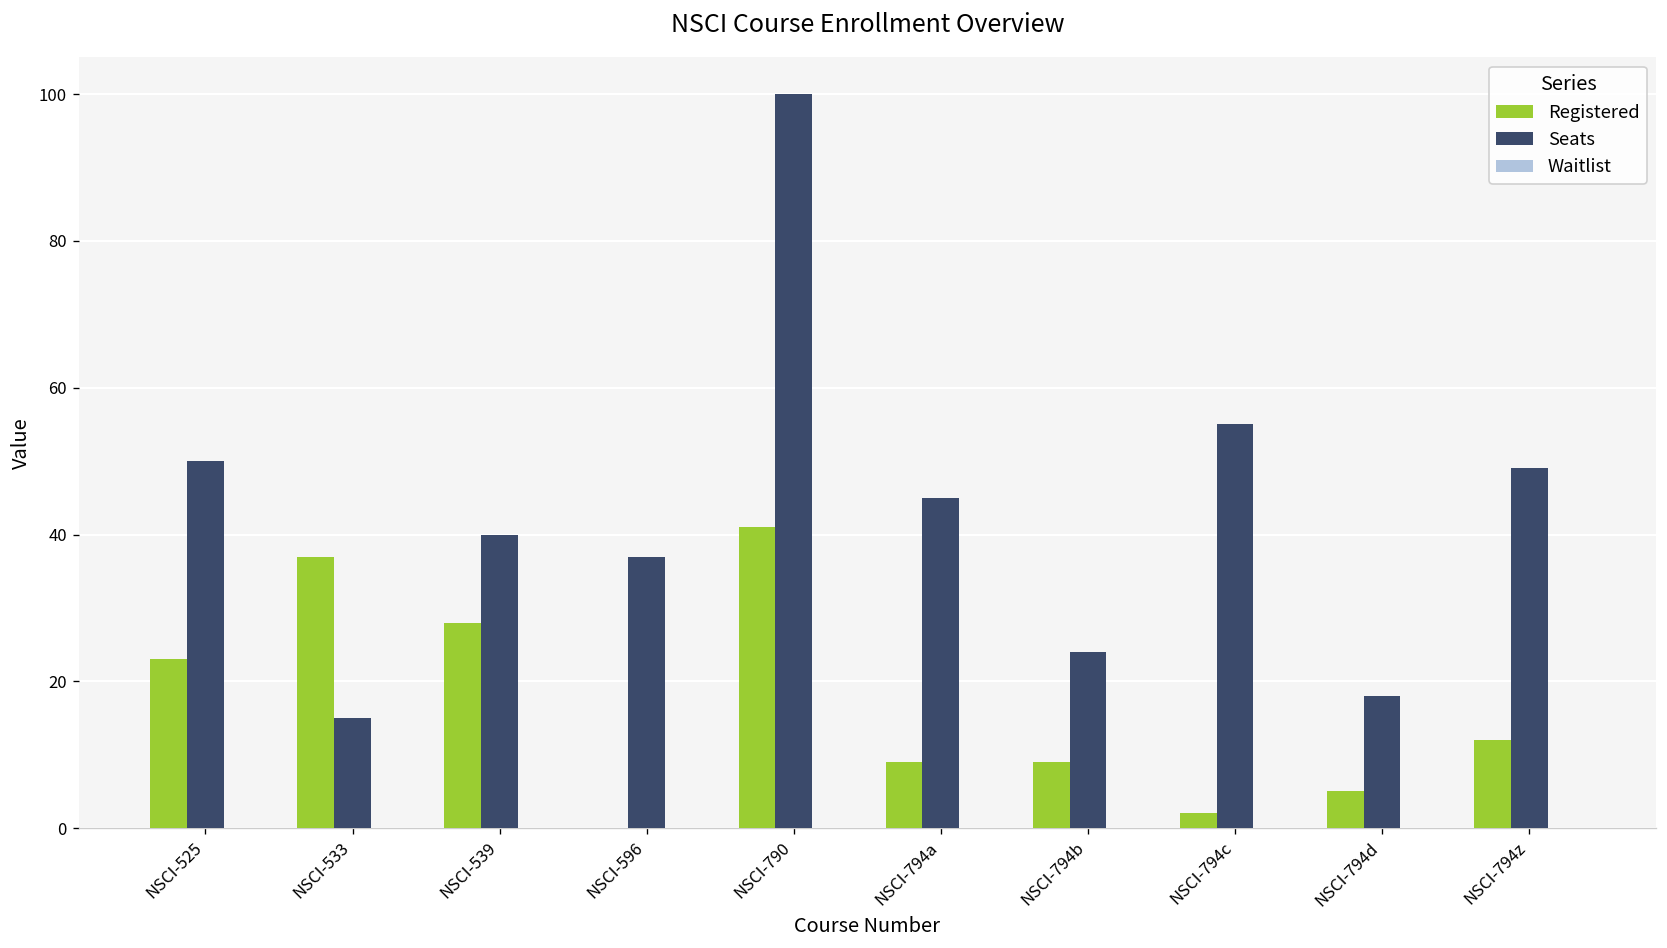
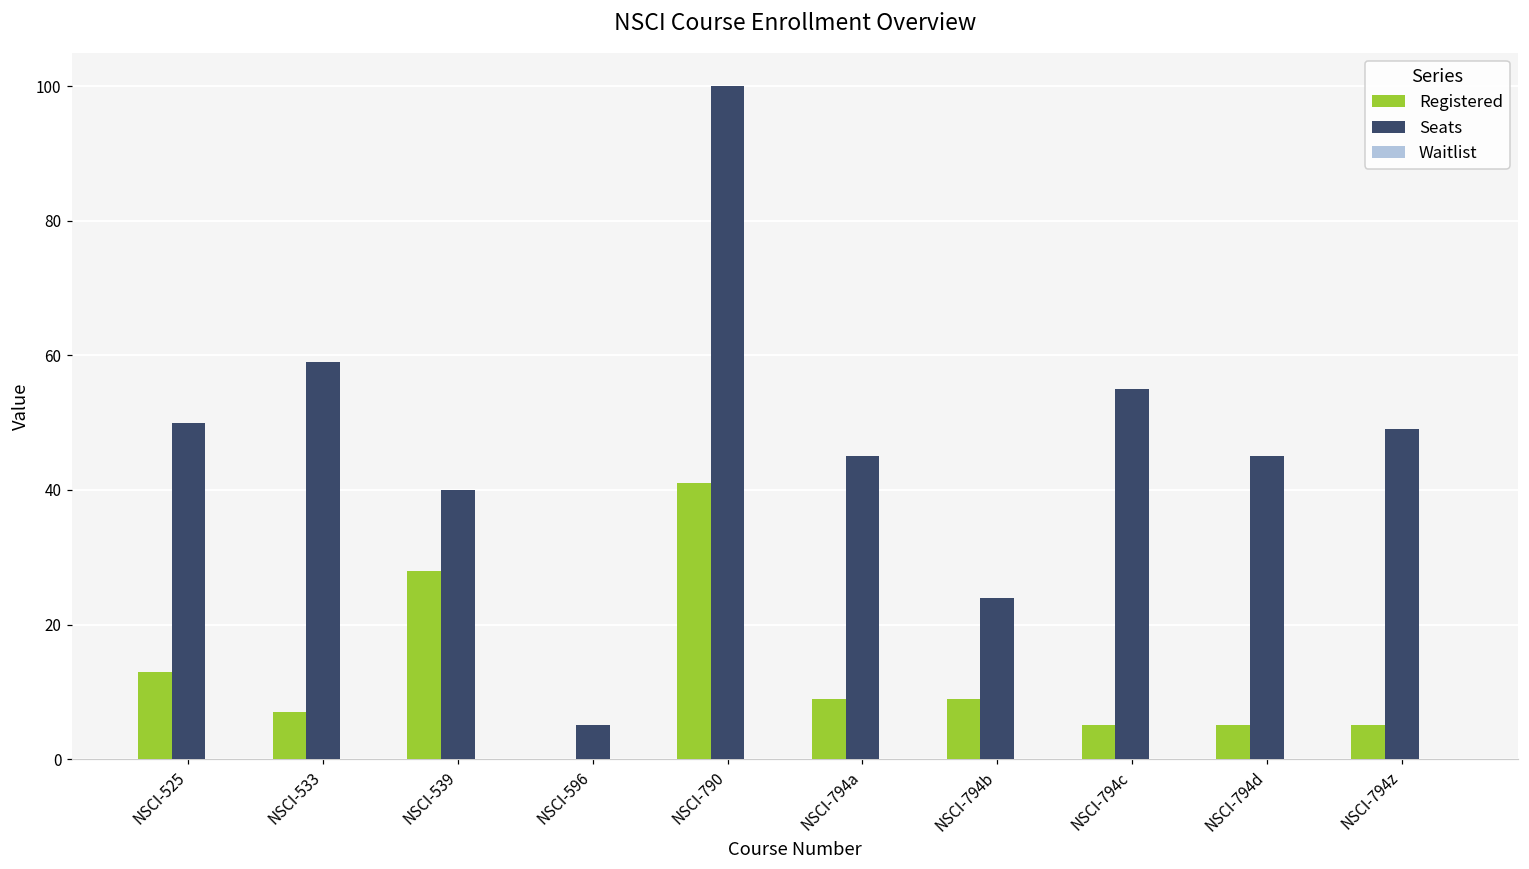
Registered, NSCI-525: 23 -> 13
Registered, NSCI-533: 37 -> 7
Seats, NSCI-533: 15 -> 59
Seats, NSCI-596: 37 -> 5
Registered, NSCI-794c: 2 -> 5
Seats, NSCI-794d: 18 -> 45
Registered, NSCI-794z: 12 -> 5
